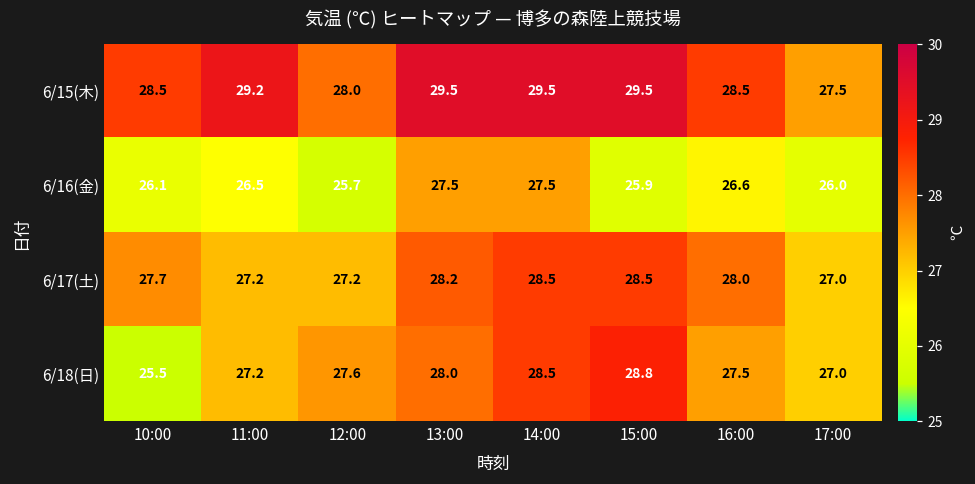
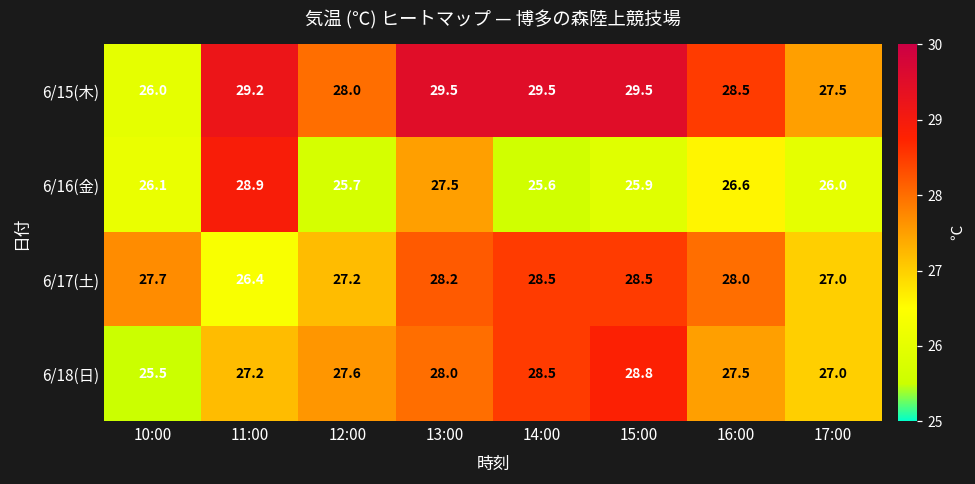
6/15(木), 10:00: 28.5 -> 26.0
6/16(金), 11:00: 26.5 -> 28.9
6/16(金), 14:00: 27.5 -> 25.6
6/17(土), 11:00: 27.2 -> 26.4
